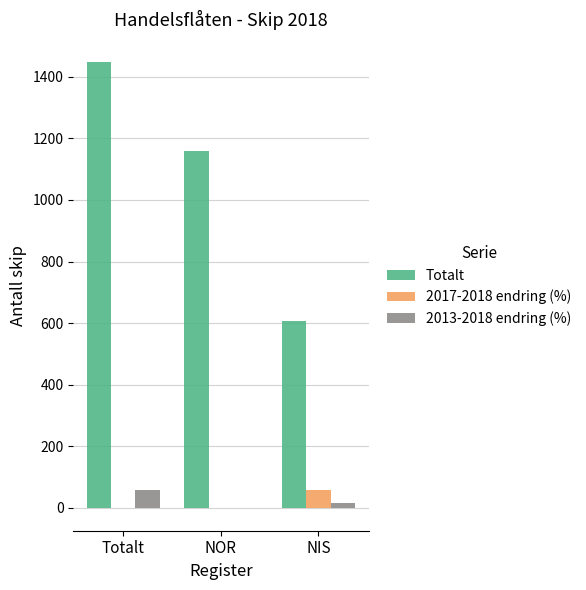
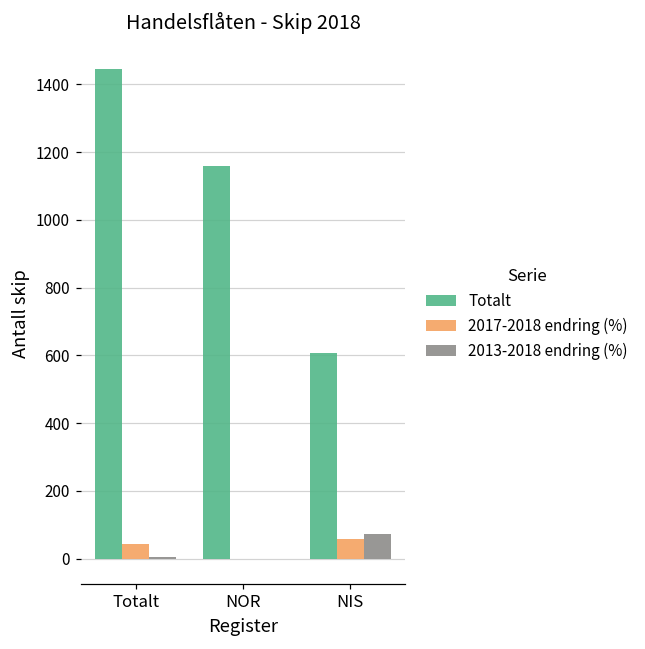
2017-2018 endring (%), Totalt: 0 -> 40
2013-2018 endring (%), Totalt: 60 -> 0
2013-2018 endring (%), NIS: 10 -> 70
